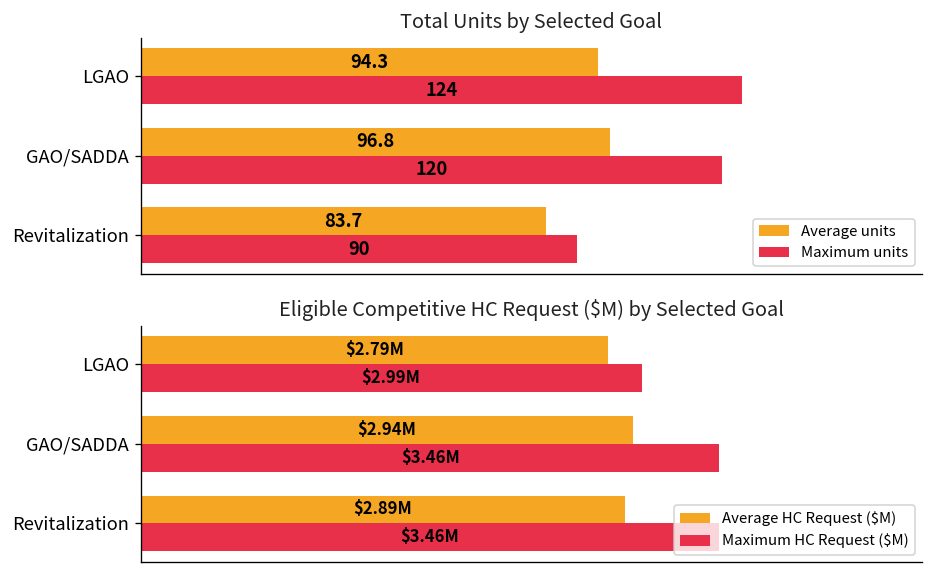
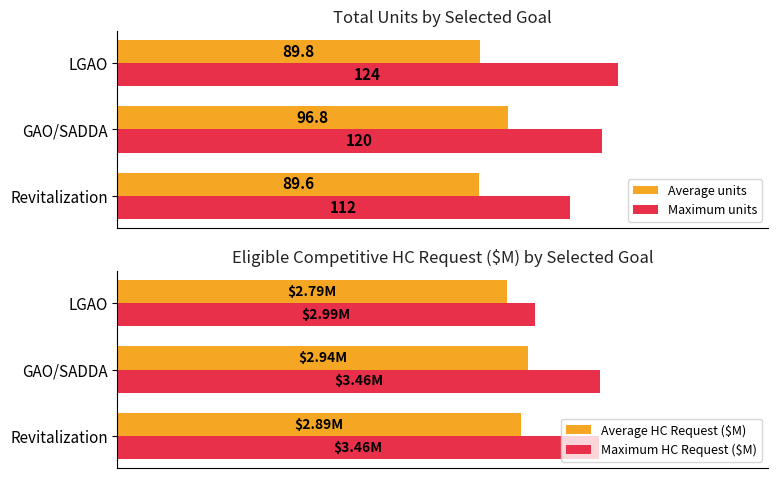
Total Units by Selected Goal, Average units, LGAO: 94.3 -> 89.8
Total Units by Selected Goal, Average units, Revitalization: 83.7 -> 89.6
Total Units by Selected Goal, Maximum units, Revitalization: 90 -> 112
